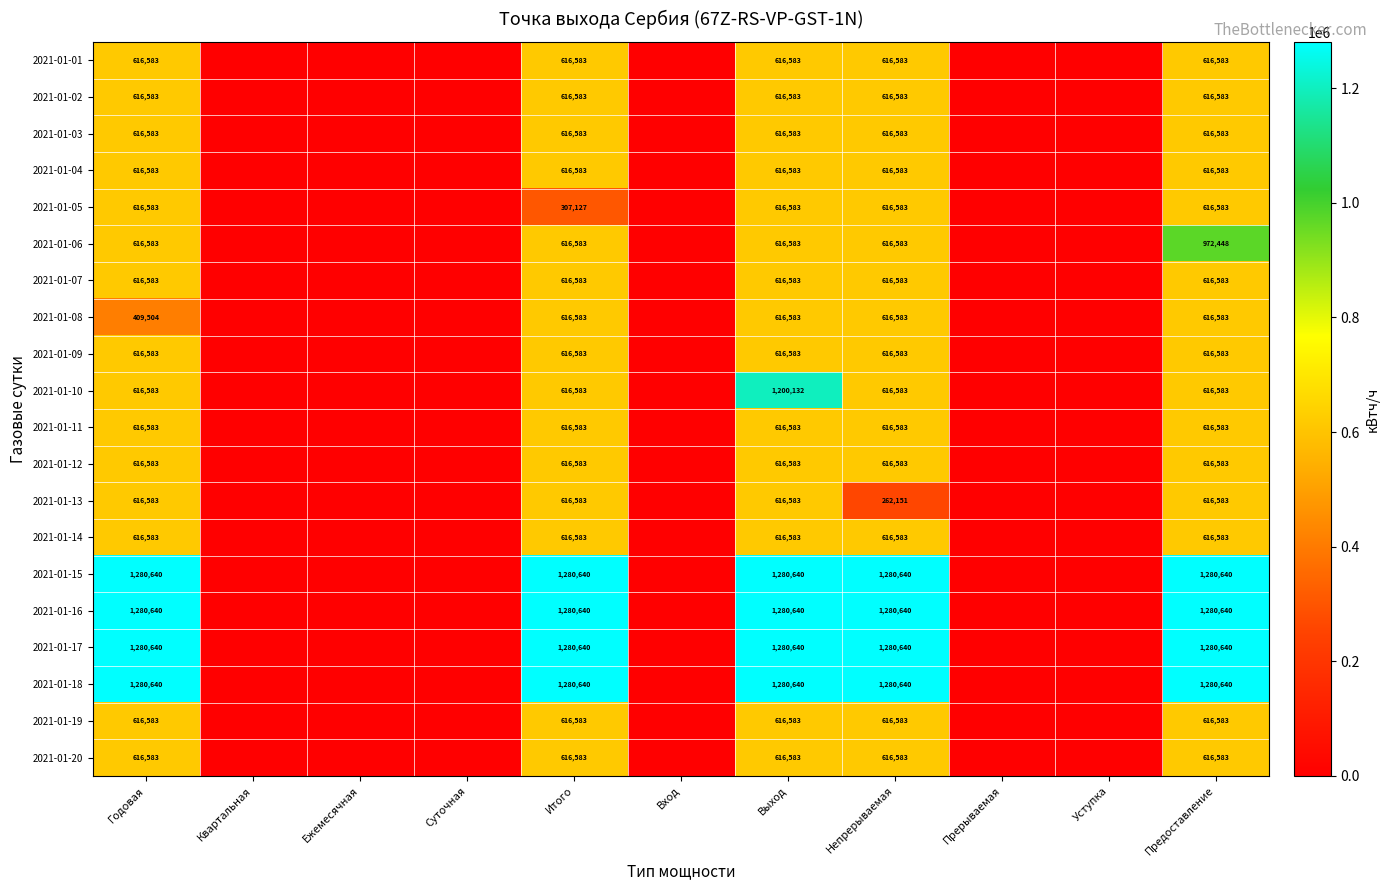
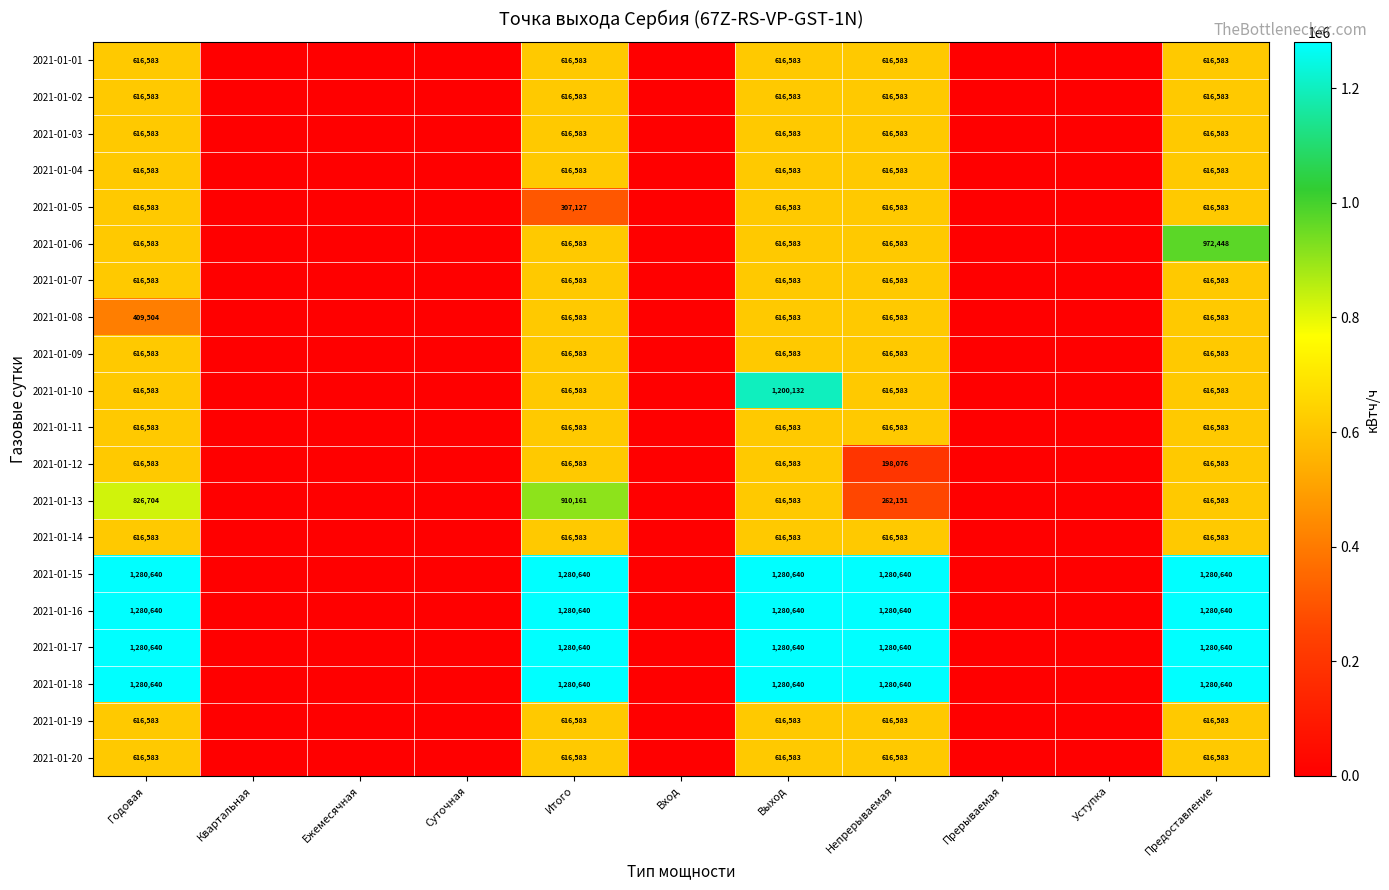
2021-01-12, Непрерываемая: 616,583 -> 198,076
2021-01-13, Годовая: 616,583 -> 826,704
2021-01-13, Итого: 616,583 -> 910,161
